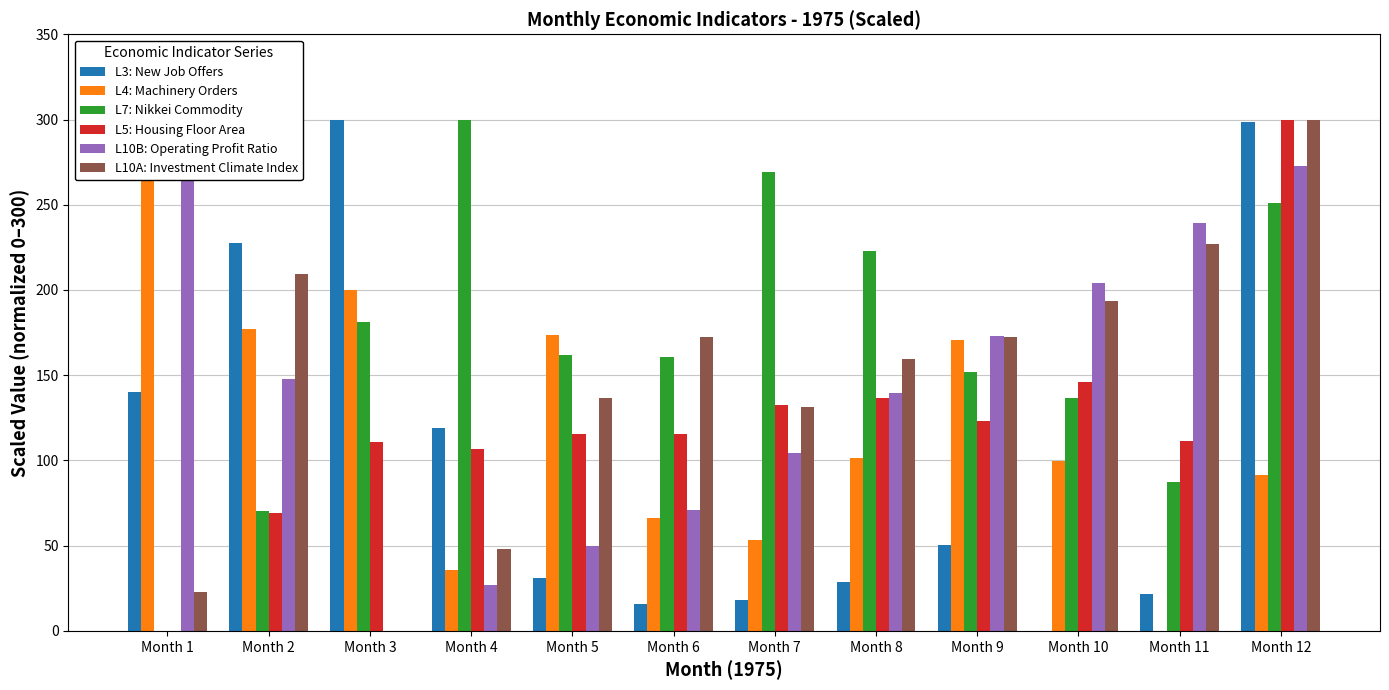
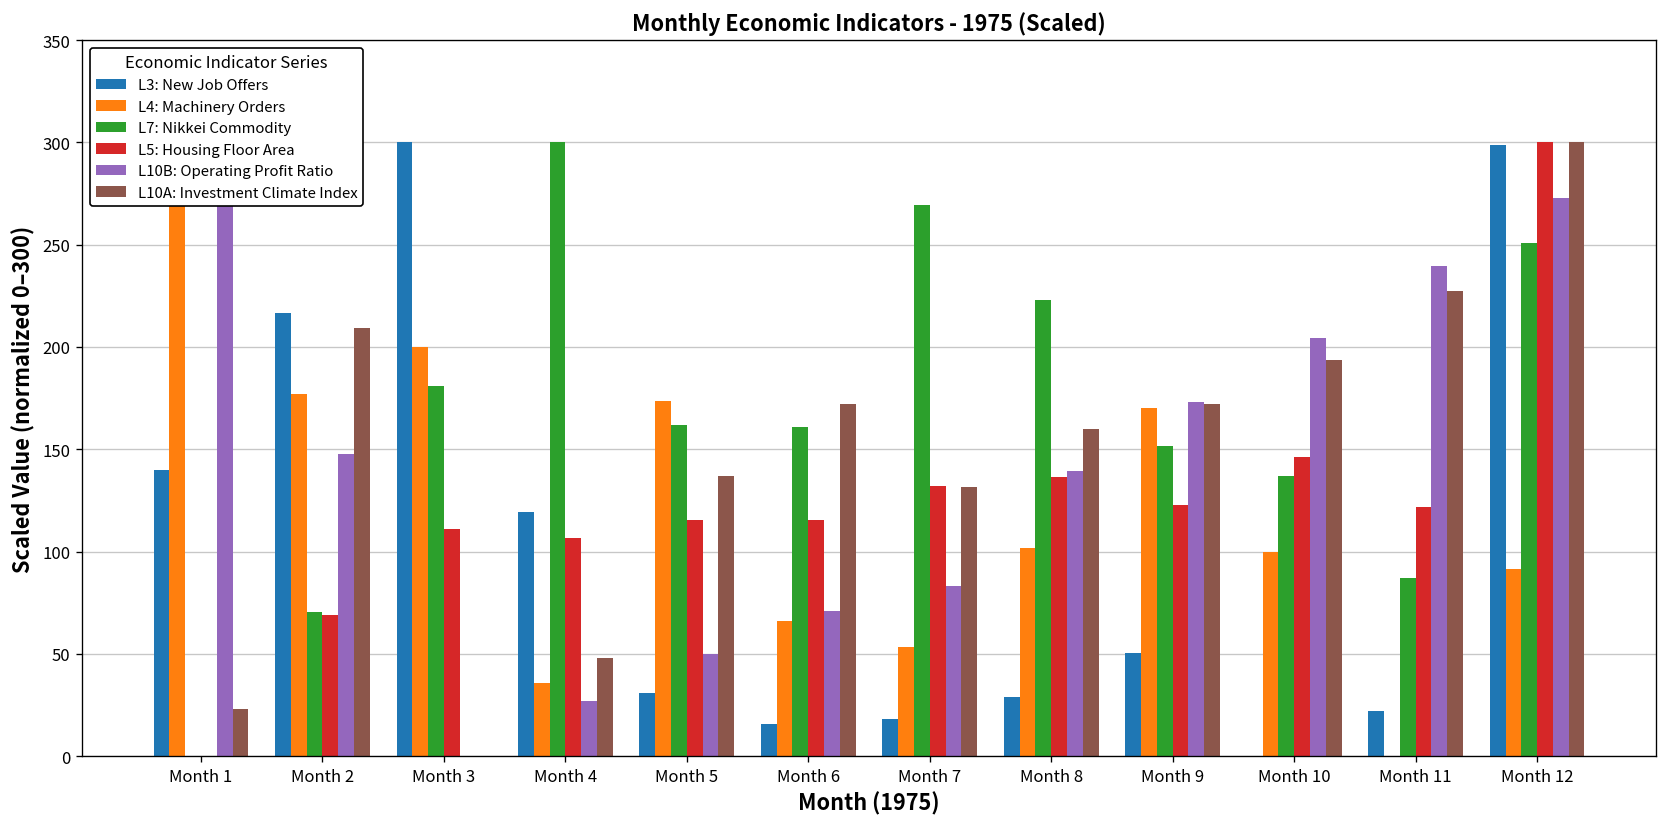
L3: New Job Offers, Month 2: 228 -> 216
L10B: Operating Profit Ratio, Month 7: 104 -> 83
L5: Housing Floor Area, Month 11: 112 -> 122
